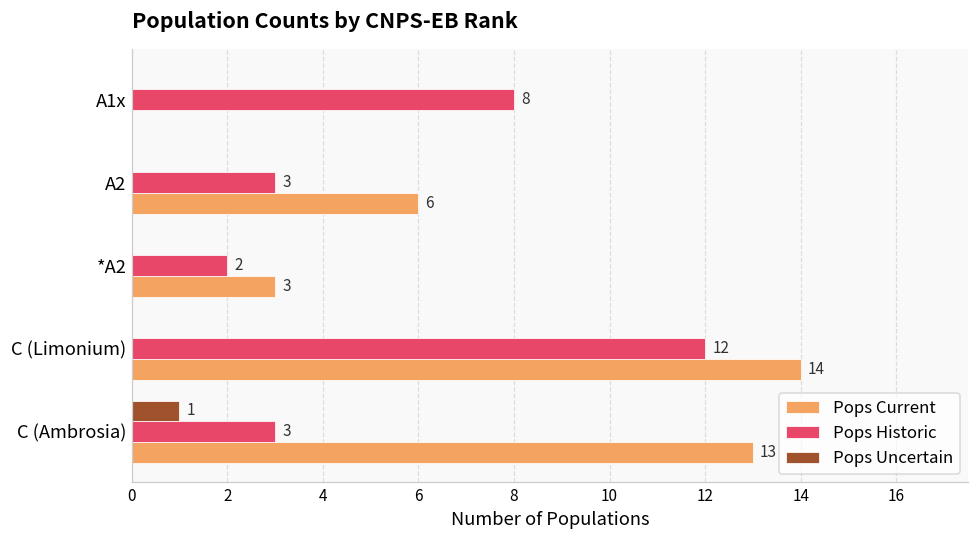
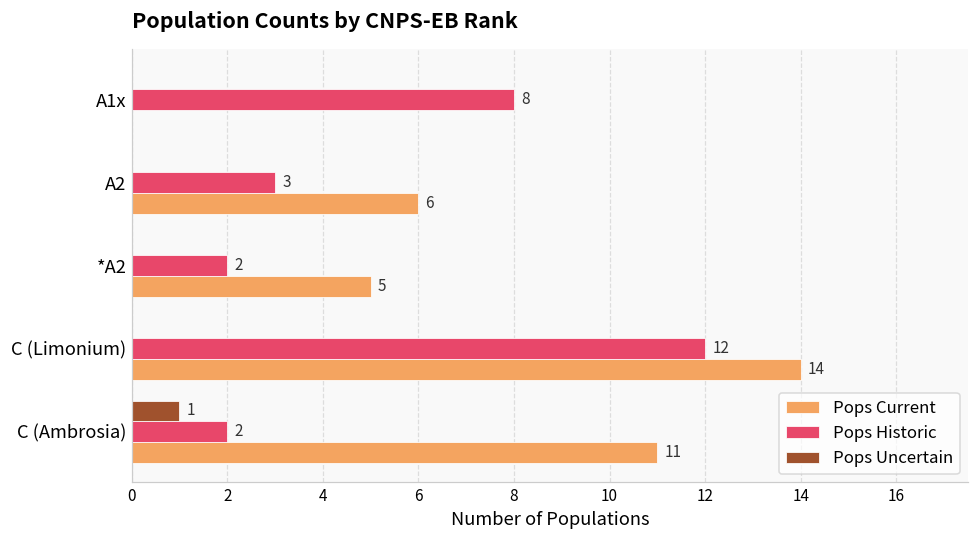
Pops Current, *A2: 3 -> 5
Pops Historic, C (Ambrosia): 3 -> 2
Pops Current, C (Ambrosia): 13 -> 11
